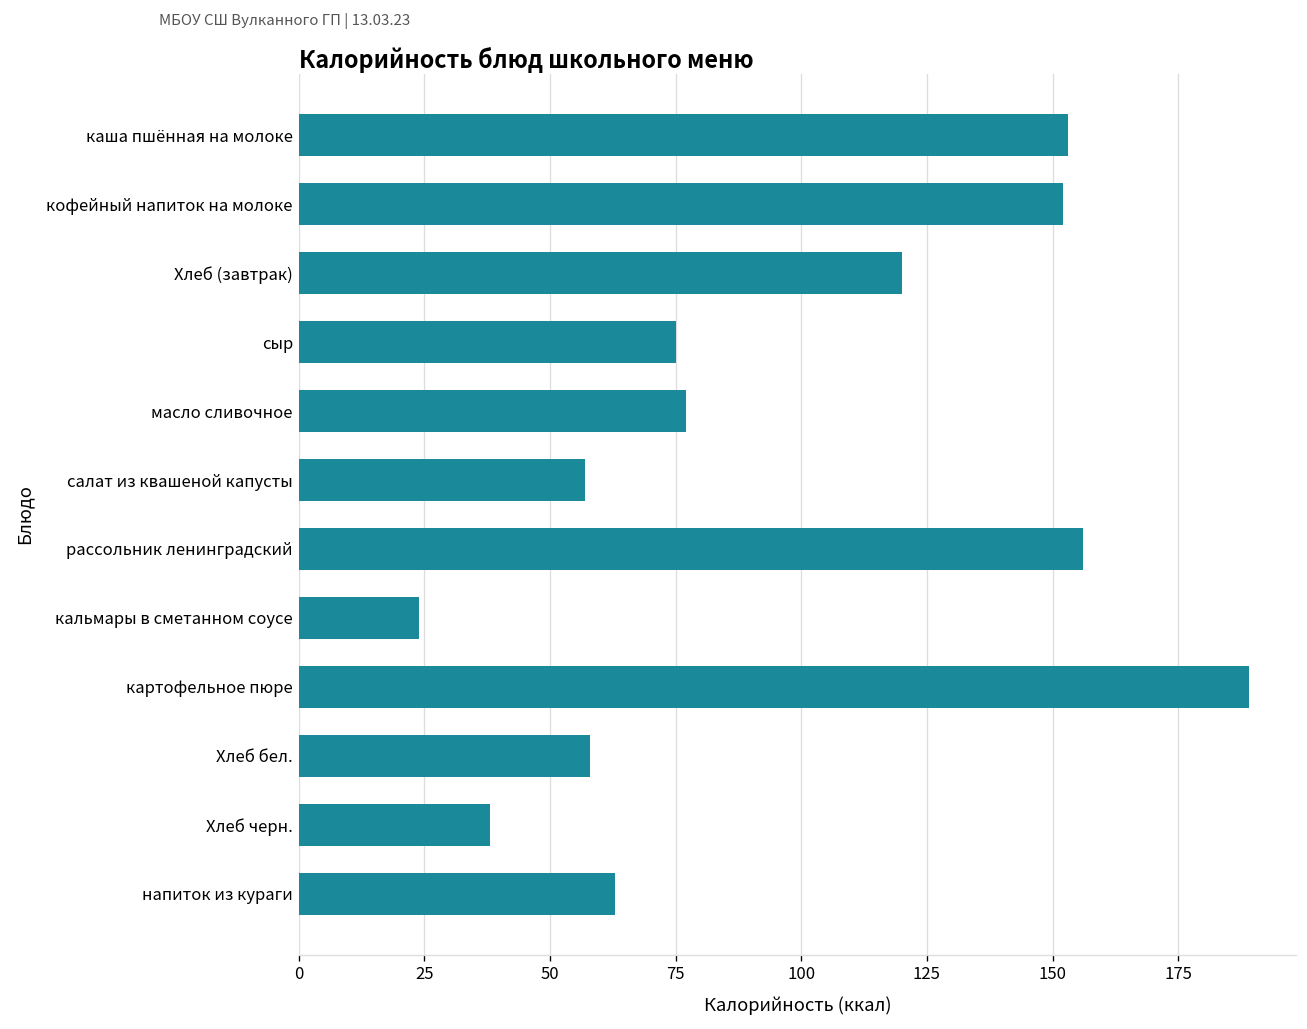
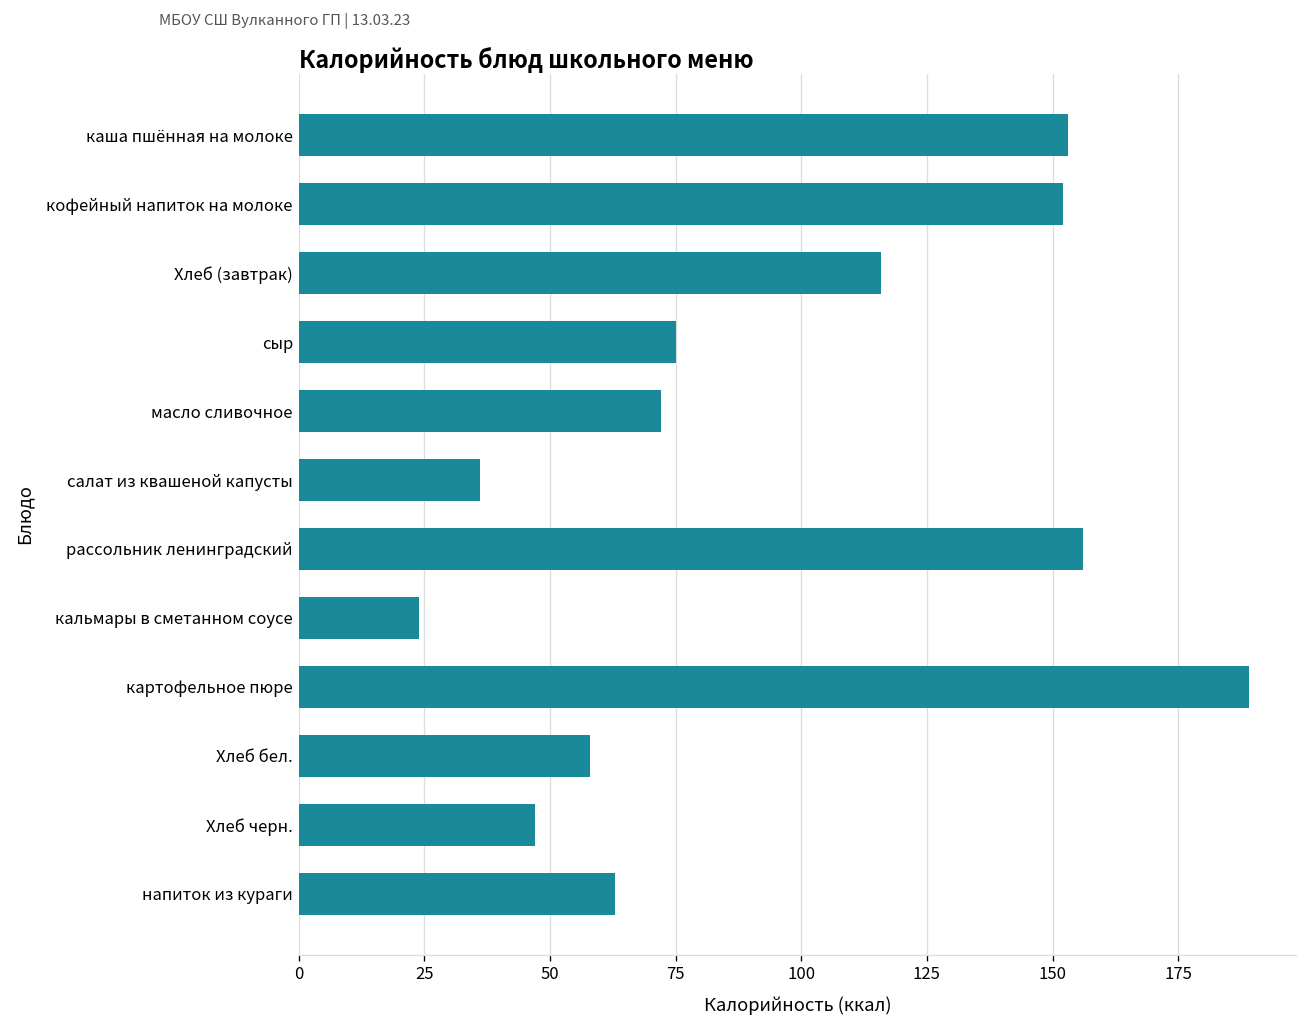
Хлеб (завтрак): 120 -> 116
масло сливочное: 77 -> 72
салат из квашеной капусты: 57 -> 36
Хлеб черн.: 38 -> 47
